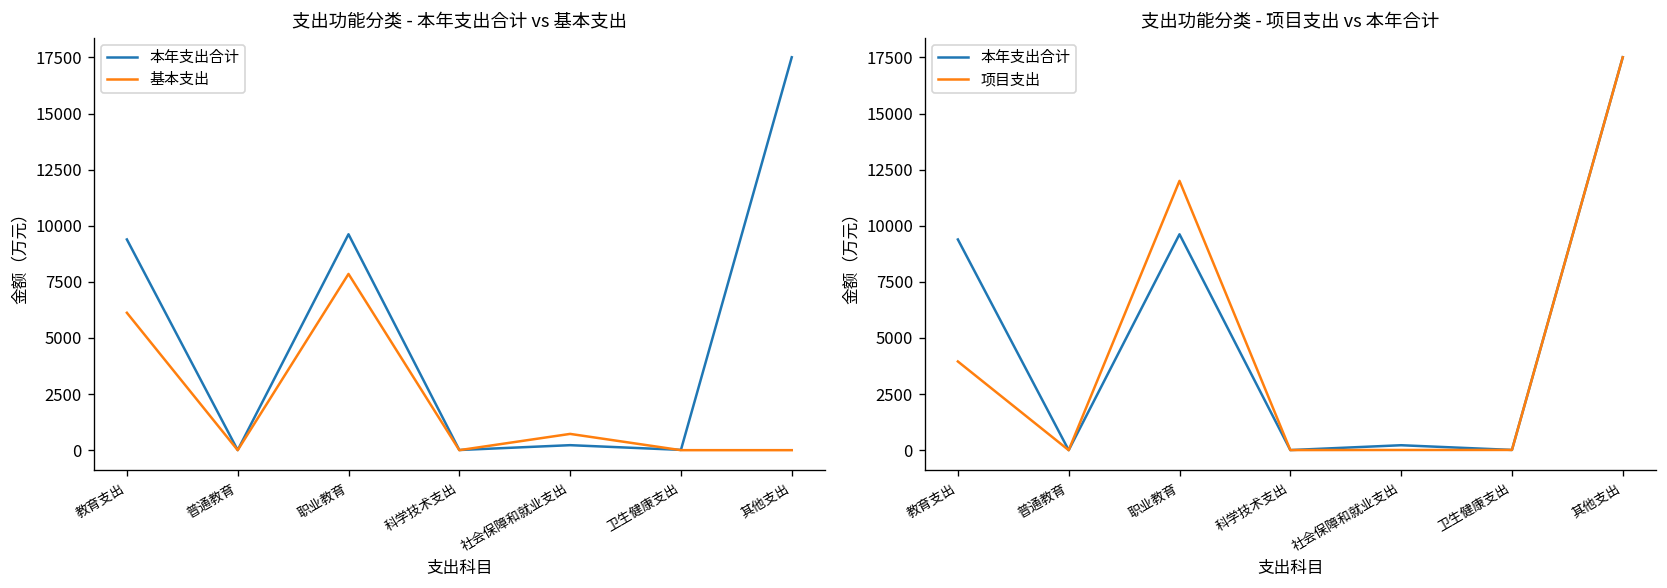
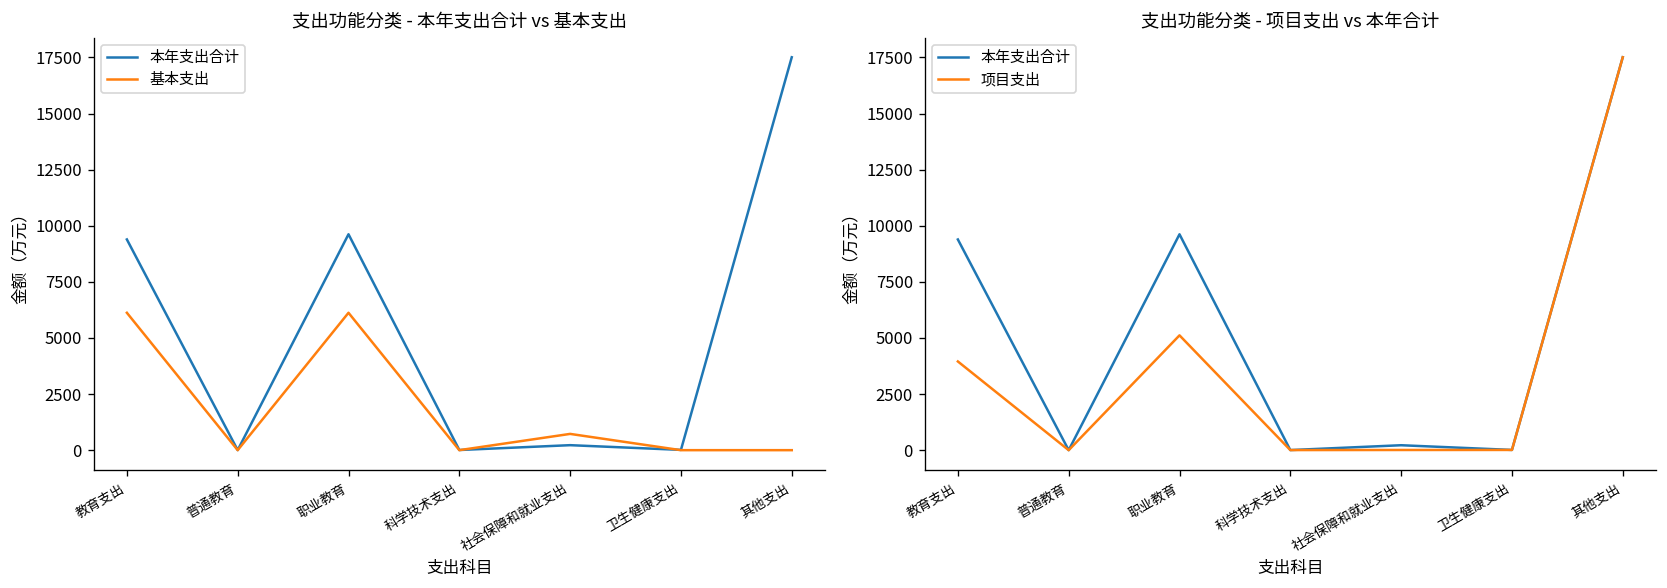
支出功能分类 - 本年支出合计 vs 基本支出, 基本支出, 职业教育: 7900 -> 6100
支出功能分类 - 项目支出 vs 本年合计, 项目支出, 职业教育: 12000 -> 5100
